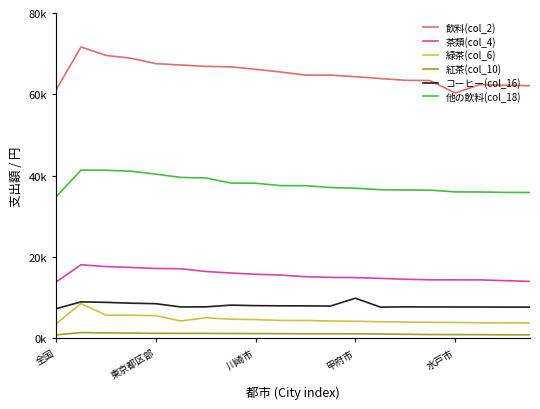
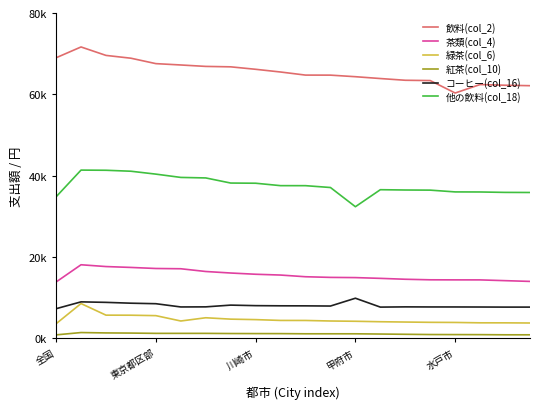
飲料(col_2), 全国: 61000 -> 69000
他の飲料(col_18), 甲府市: 37000 -> 32000
